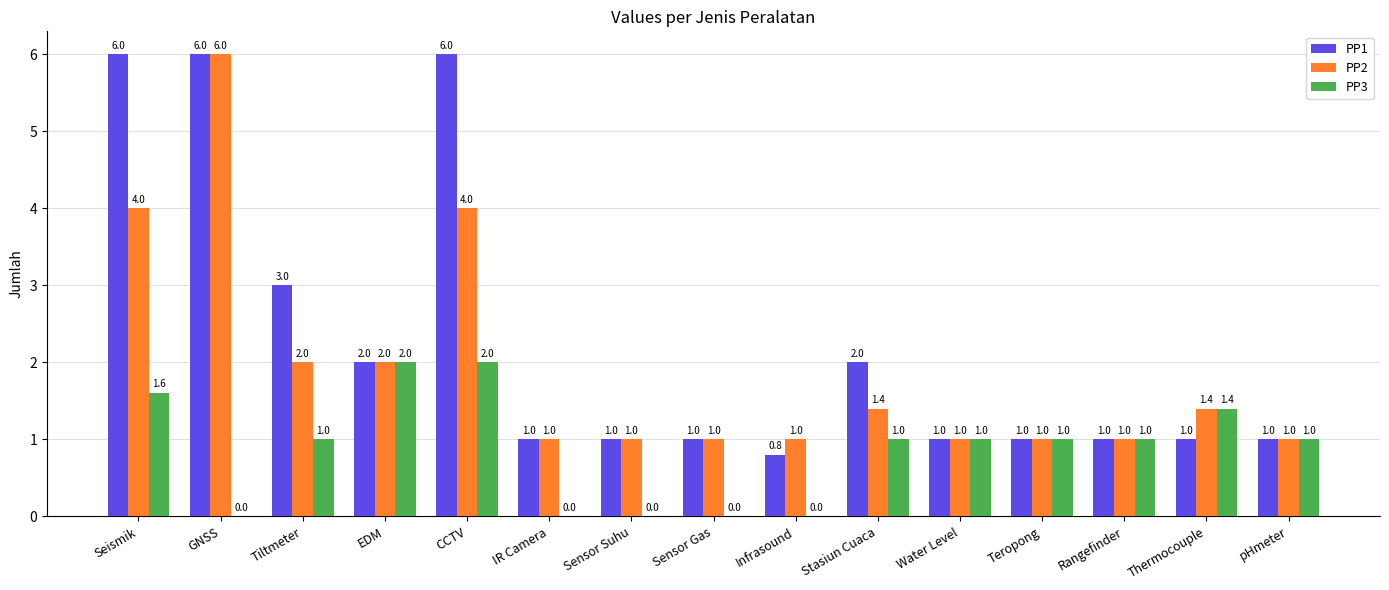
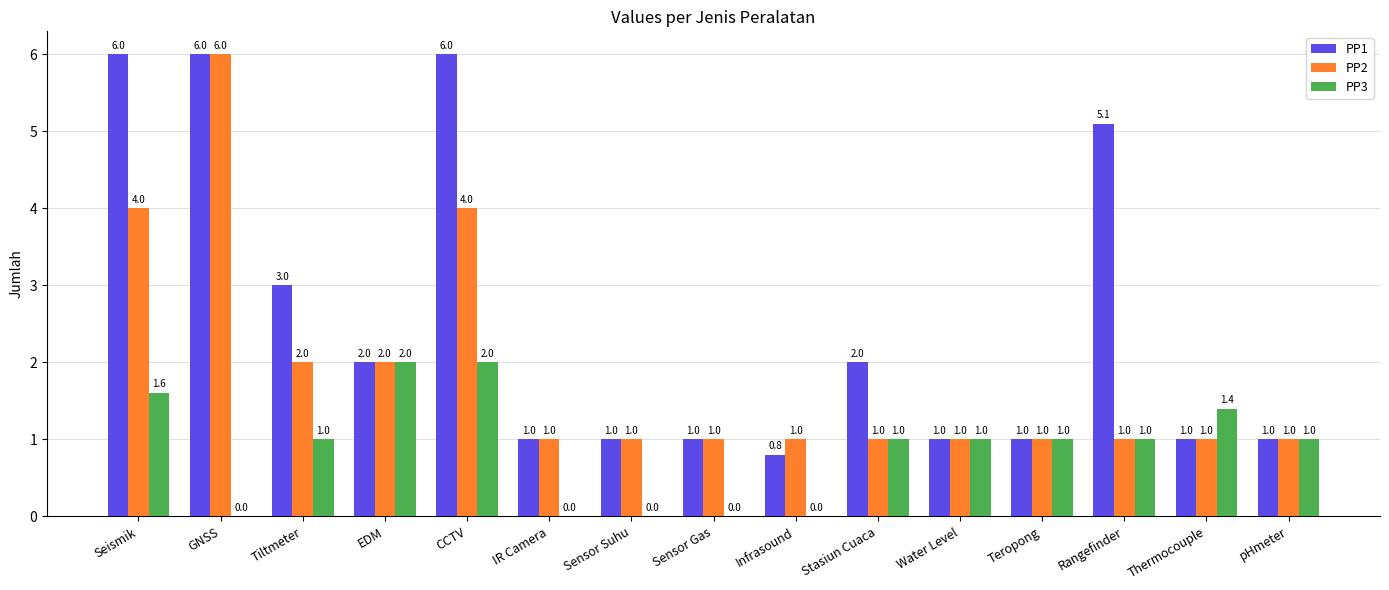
PP2, Stasiun Cuaca: 1.4 -> 1.0
PP1, Rangefinder: 1.0 -> 5.1
PP2, Thermocouple: 1.4 -> 1.0
